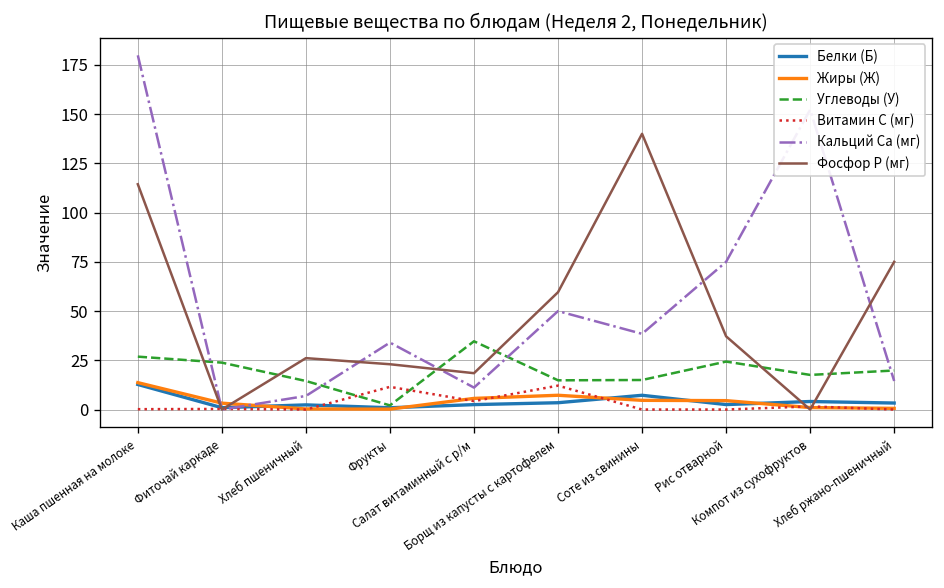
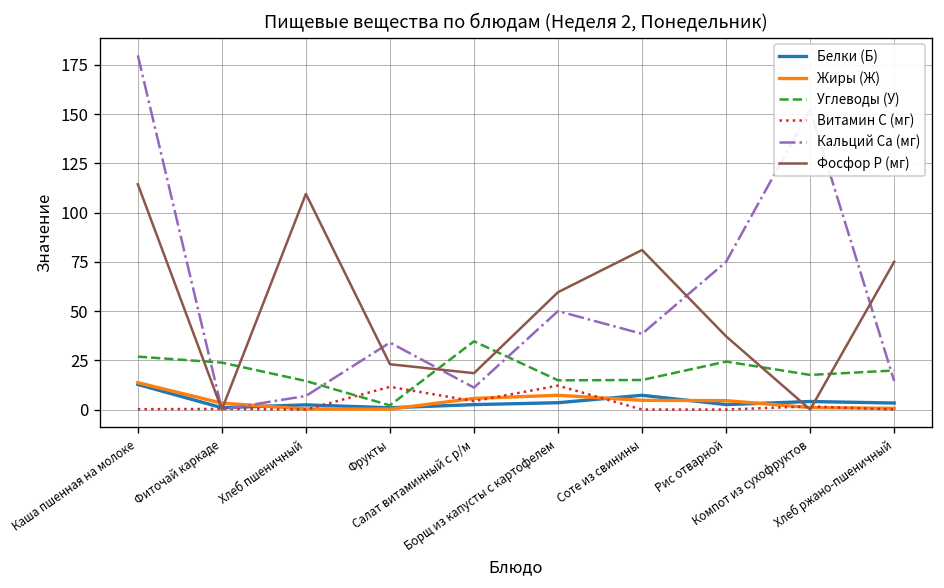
Фосфор P (мг), Хлеб пшеничный: 26 -> 110
Фосфор P (мг), Соте из свинины: 140 -> 81
